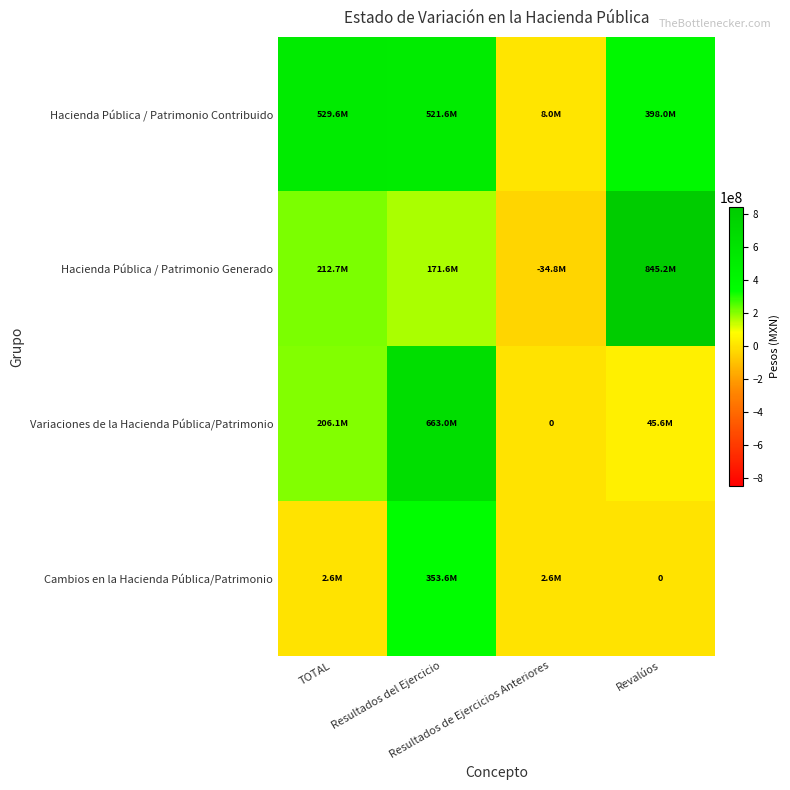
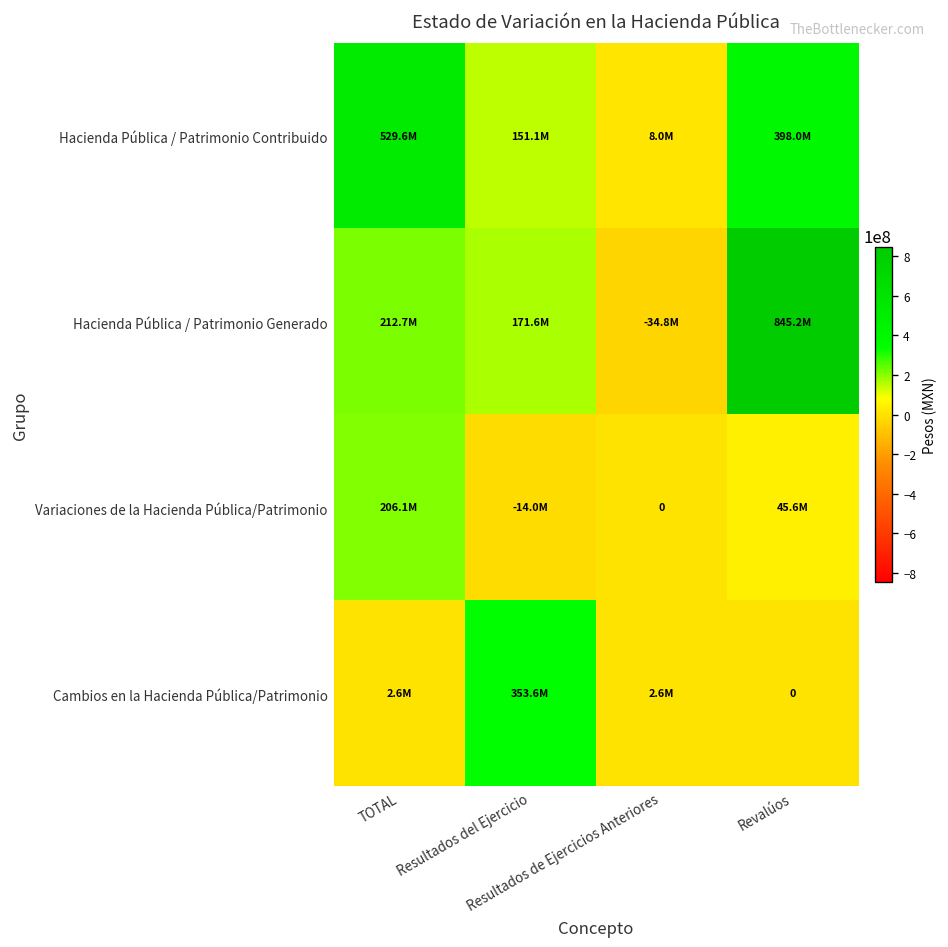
Hacienda Pública / Patrimonio Contribuido, Resultados del Ejercicio: 521.6M -> 151.1M
Variaciones de la Hacienda Pública/Patrimonio, Resultados del Ejercicio: 663.0M -> -14.0M
